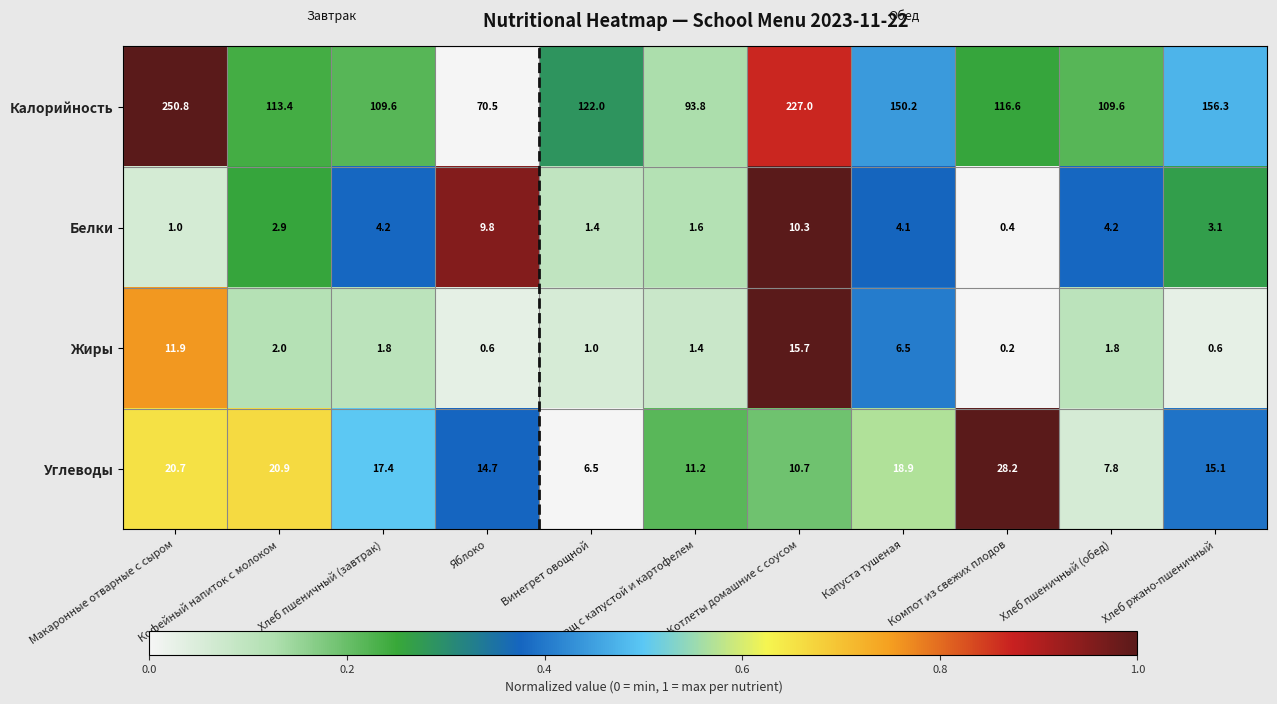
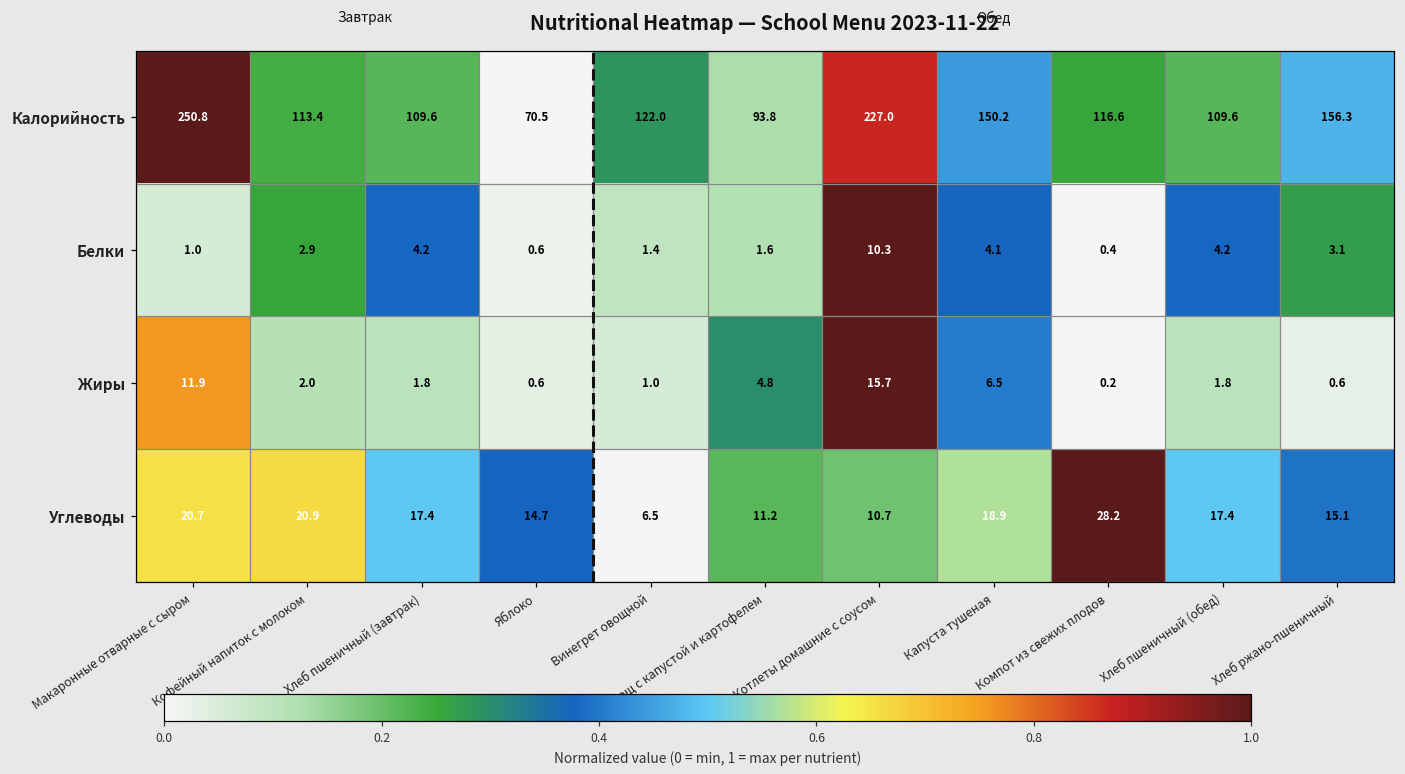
Белки, Яблоко: 9.8 -> 0.6
Жиры, Борщ с капустой и картофелем: 1.4 -> 4.8
Углеводы, Хлеб пшеничный (обед): 7.8 -> 17.4
